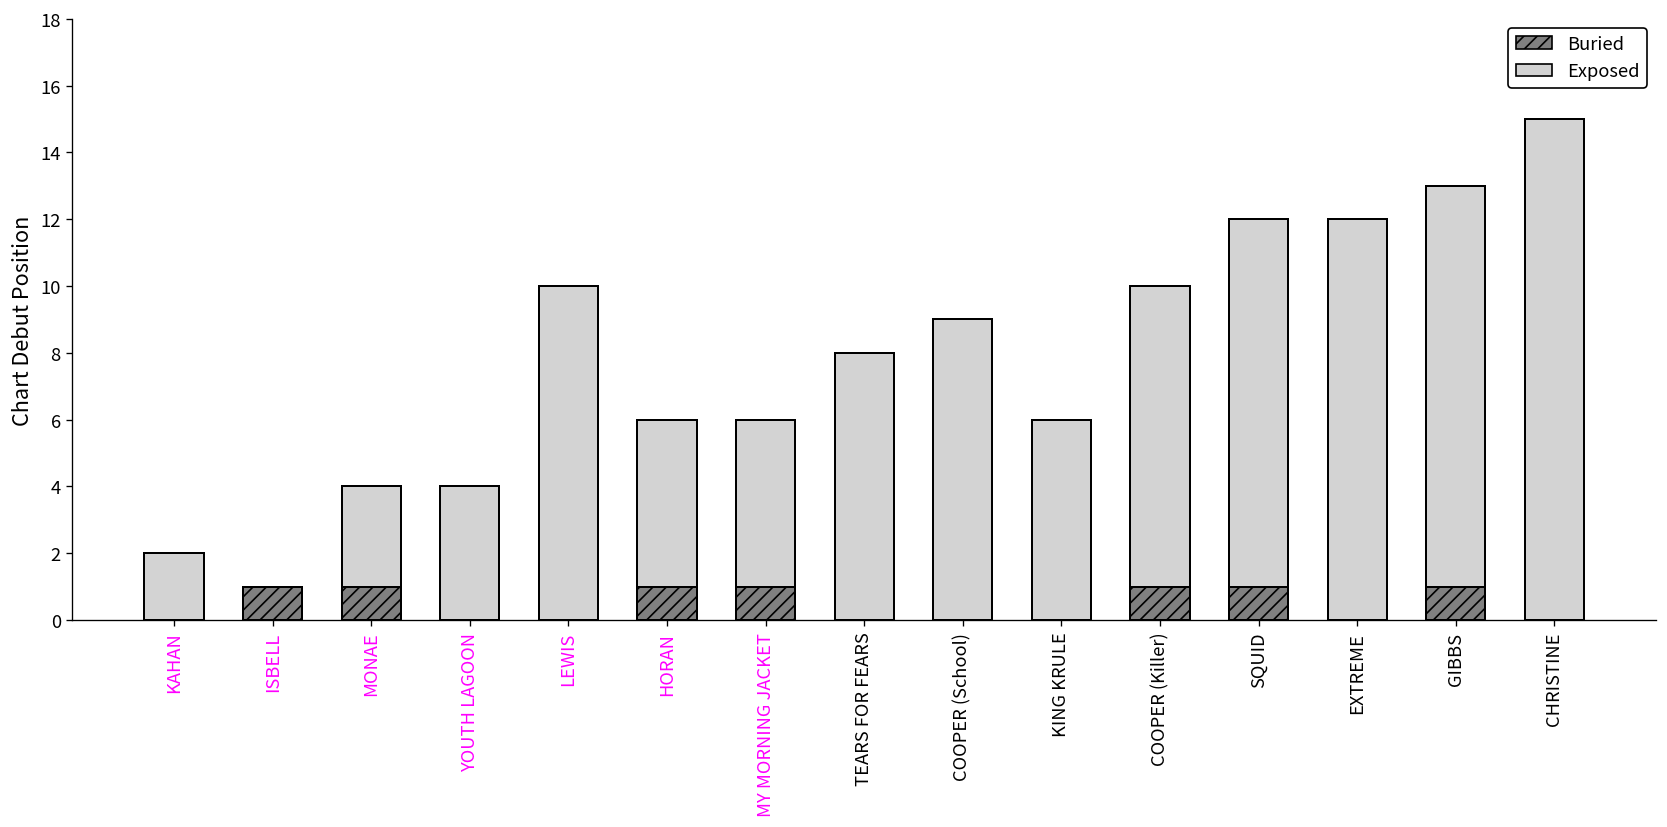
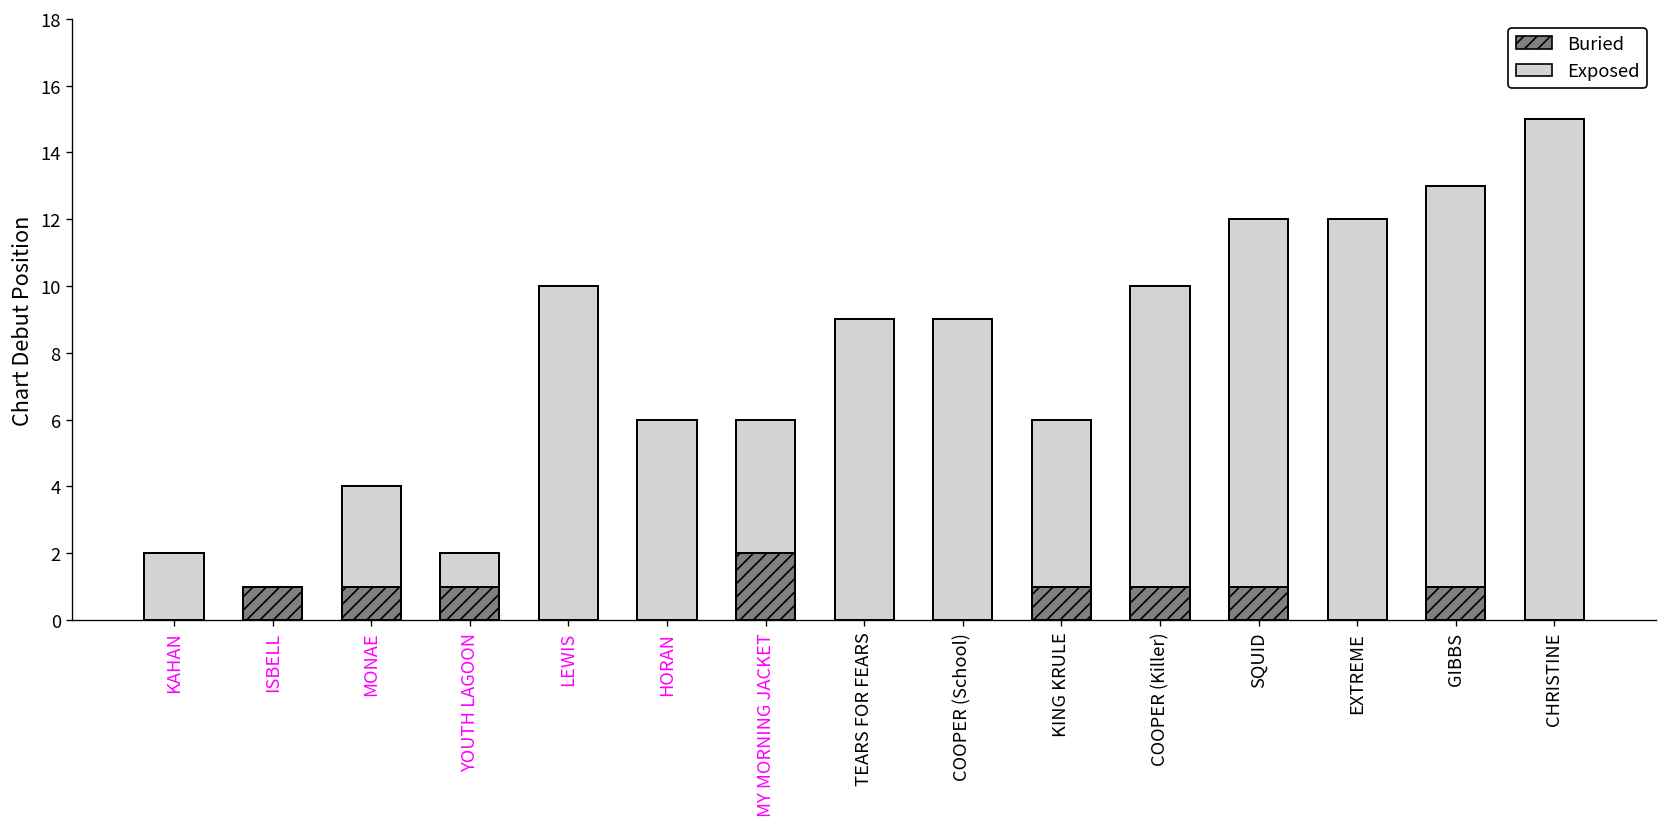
Exposed, YOUTH LAGOON: 4 -> 2
Buried, YOUTH LAGOON: 0 -> 1
Buried, HORAN: 1 -> 0
Buried, MY MORNING JACKET: 1 -> 2
Exposed, TEARS FOR FEARS: 8 -> 9
Buried, KING KRULE: 0 -> 1
